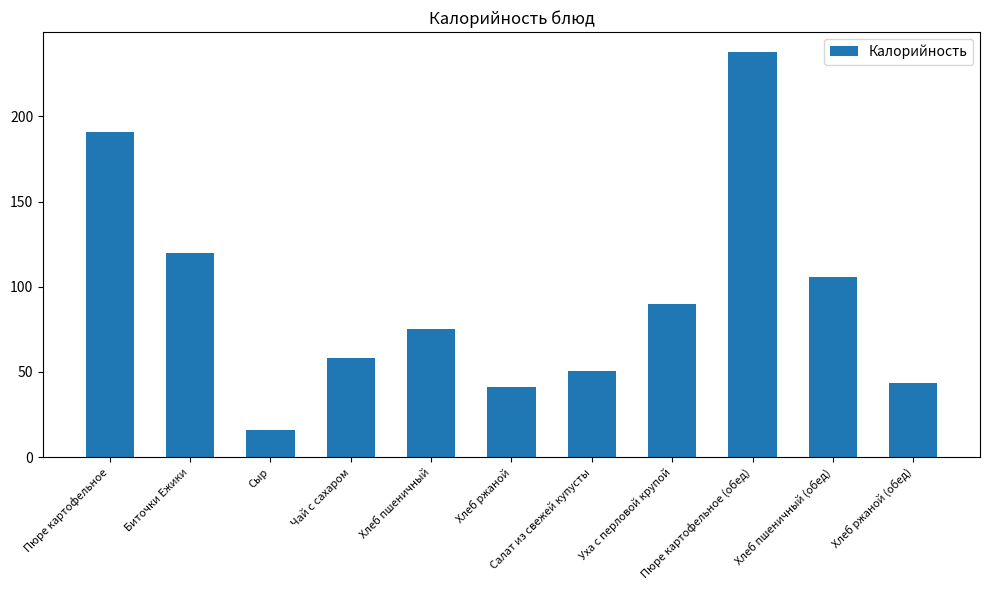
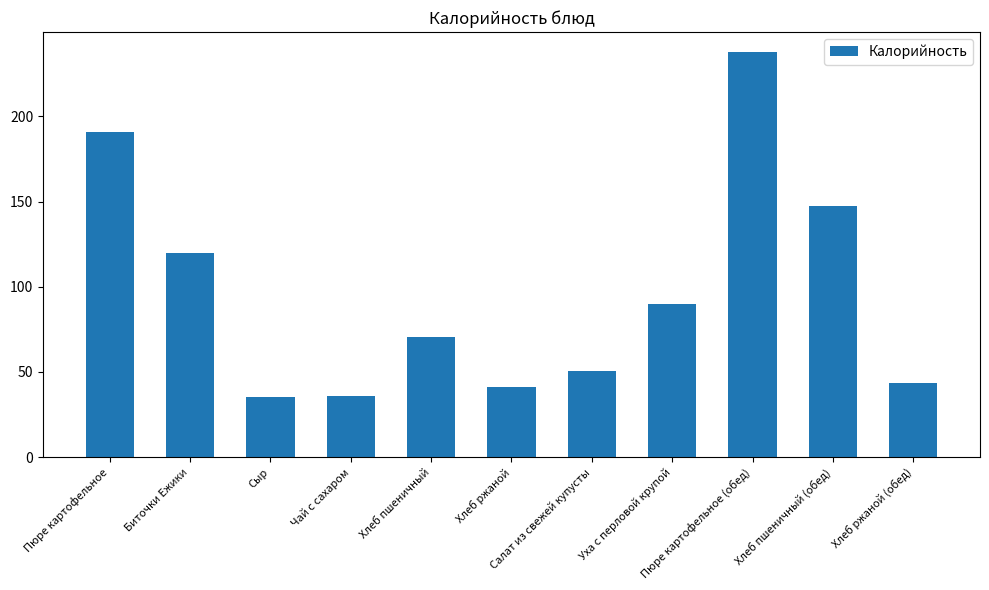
Сыр: 16 -> 35
Чай с сахаром: 58 -> 36
Хлеб пшеничный: 75 -> 71
Хлеб пшеничный (обед): 106 -> 147
